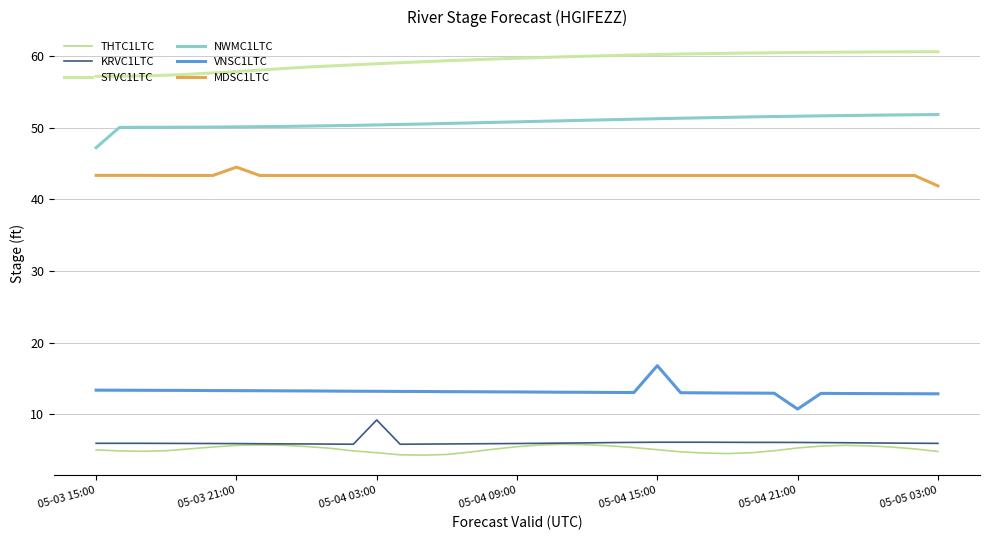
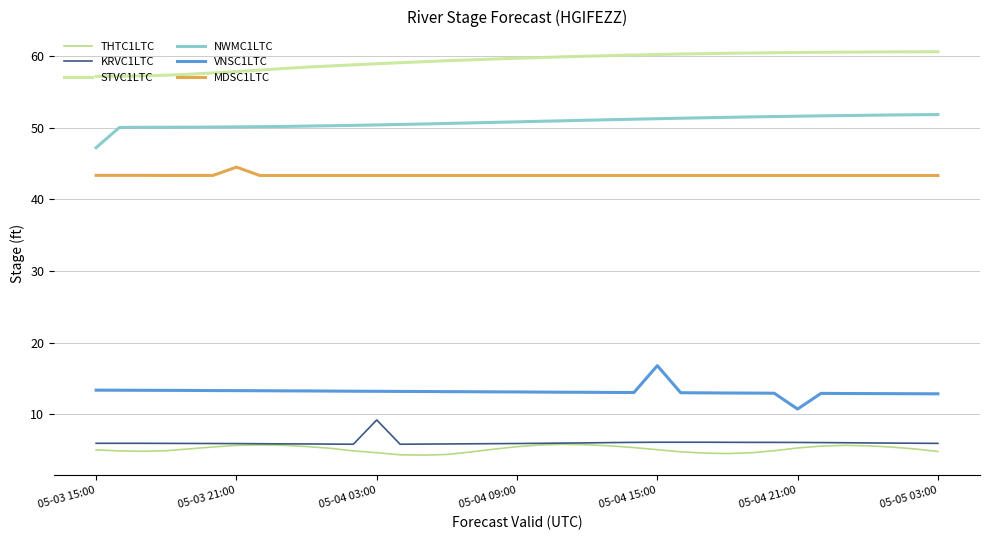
MDSC1LTC, 05-05 03:00: 42 -> 43
